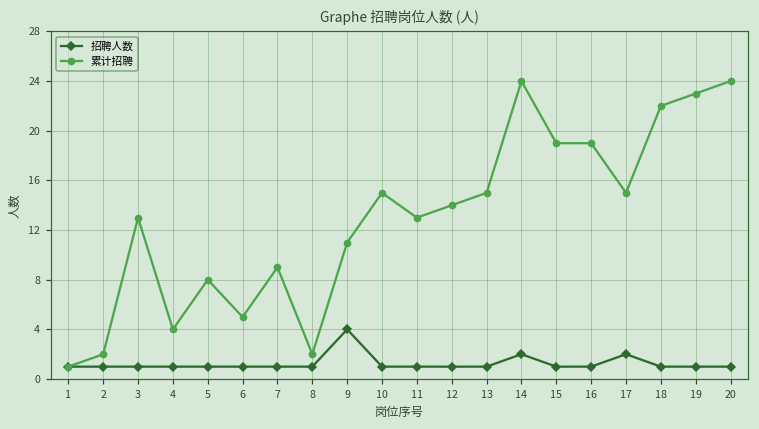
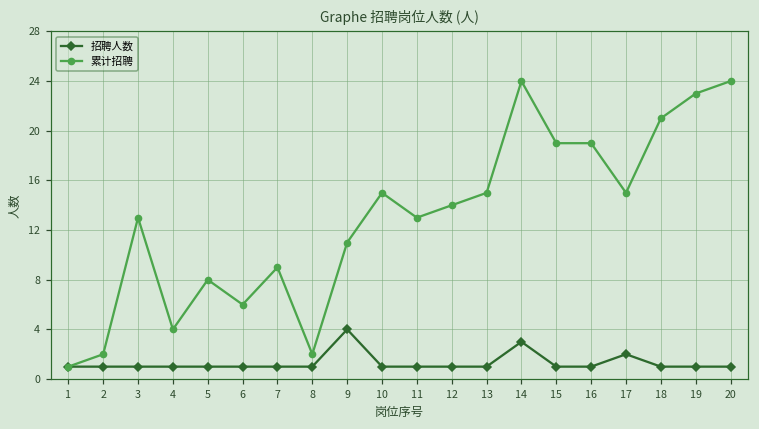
累计招聘, 6: 5 -> 6
招聘人数, 14: 2 -> 3
累计招聘, 18: 22 -> 21
